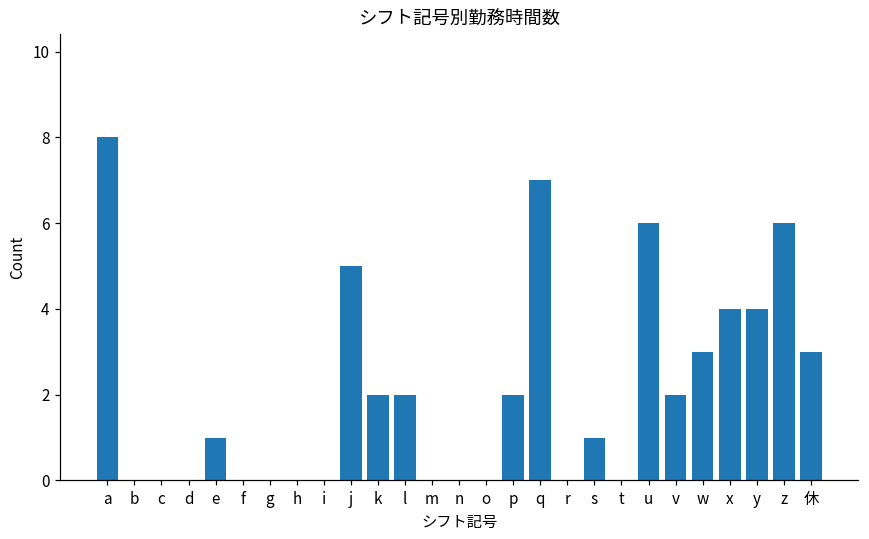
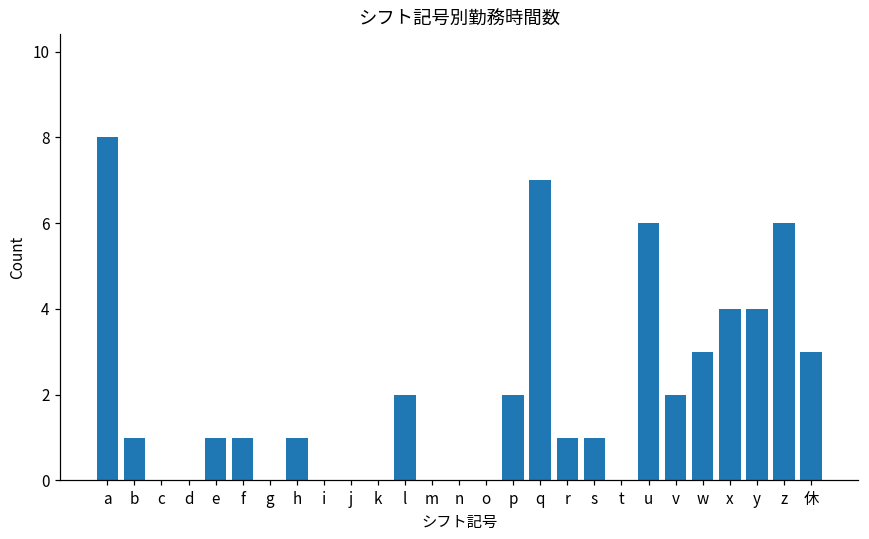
b: 0 -> 1
f: 0 -> 1
h: 0 -> 1
j: 5 -> 0
k: 2 -> 0
r: 0 -> 1
